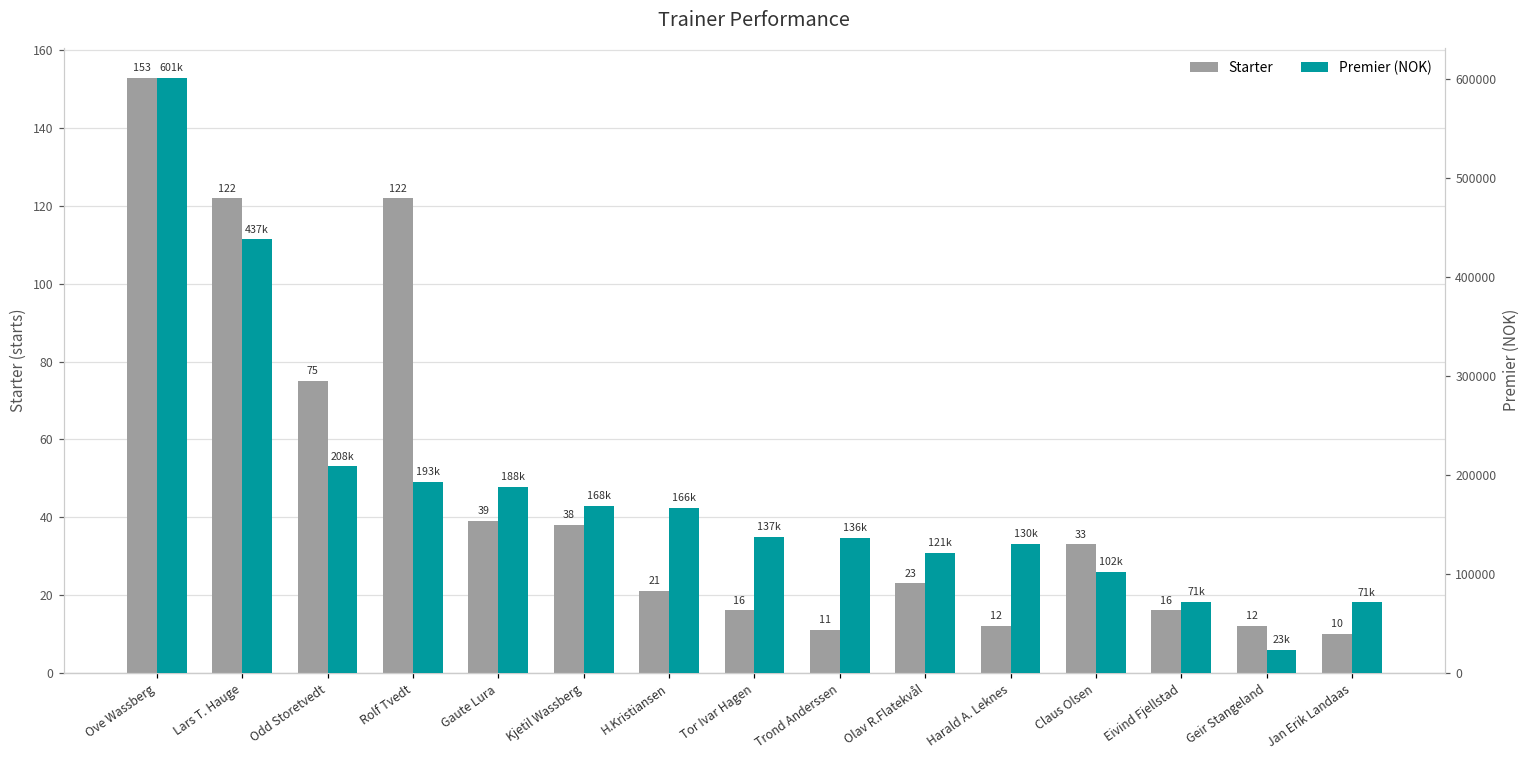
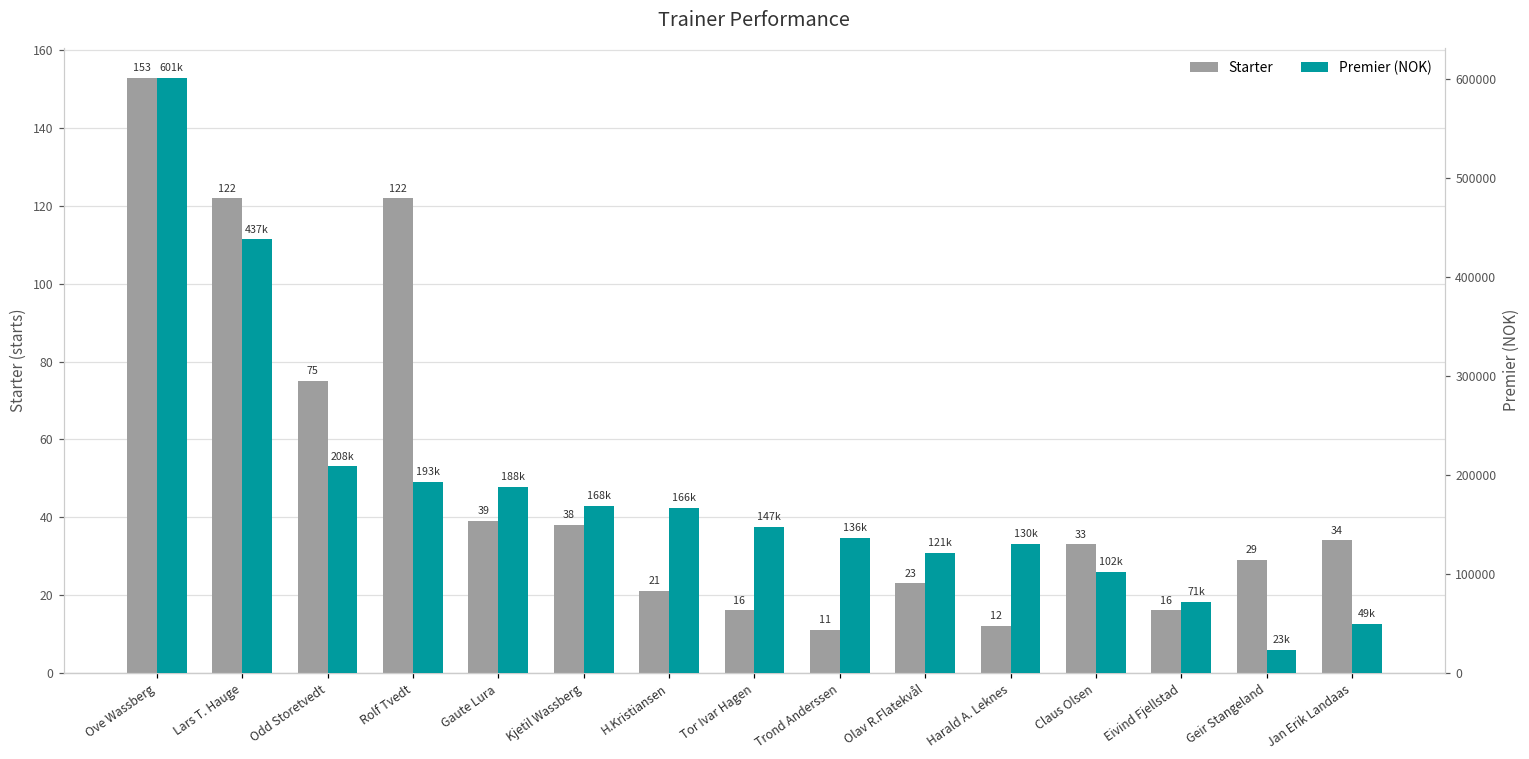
Starter, Geir Stangeland: 12 -> 29
Starter, Jan Erik Landaas: 10 -> 34
Premier (NOK), Tor Ivar Hagen: 137k -> 147k
Premier (NOK), Jan Erik Landaas: 71k -> 49k
